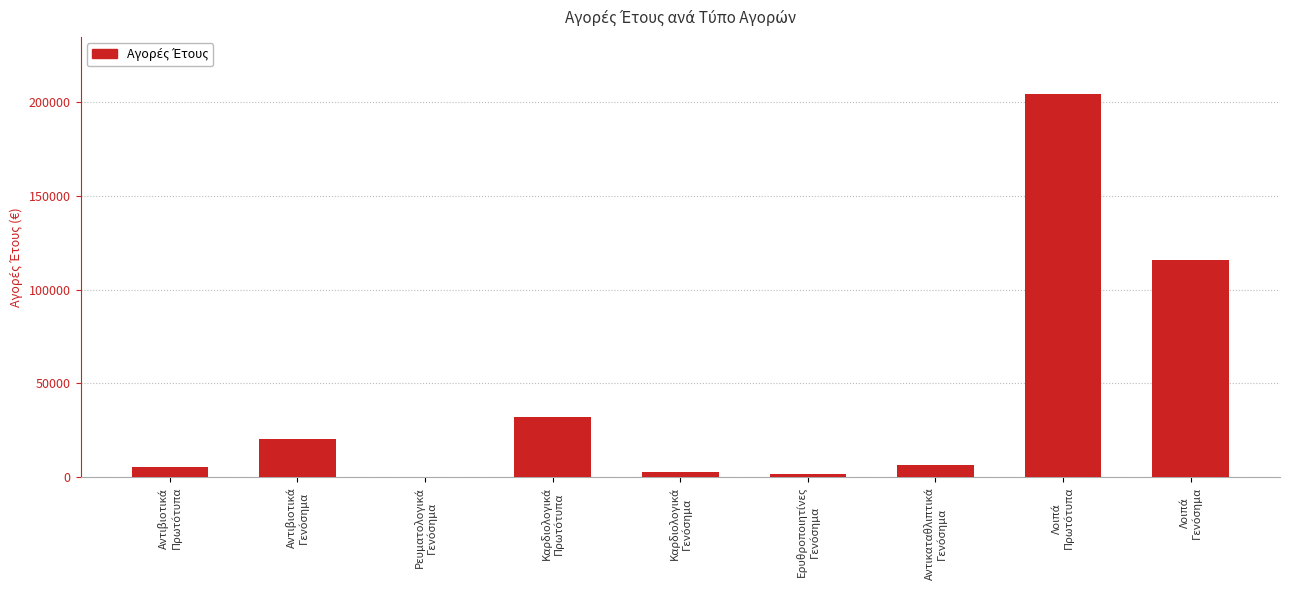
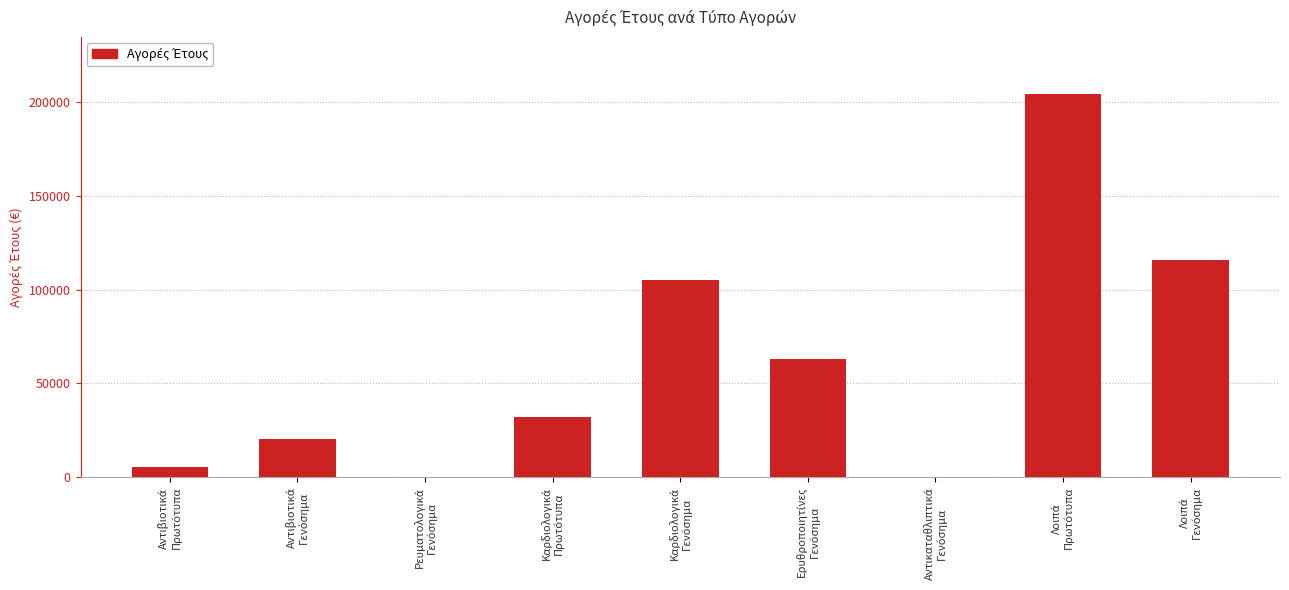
Καρδιολογικά Γενόσημα: 3000 -> 105000
Ερυθροποιητίνες Γενόσημα: 2000 -> 63000
Αντικαταθλιπτικά Γενόσημα: 7000 -> 0
